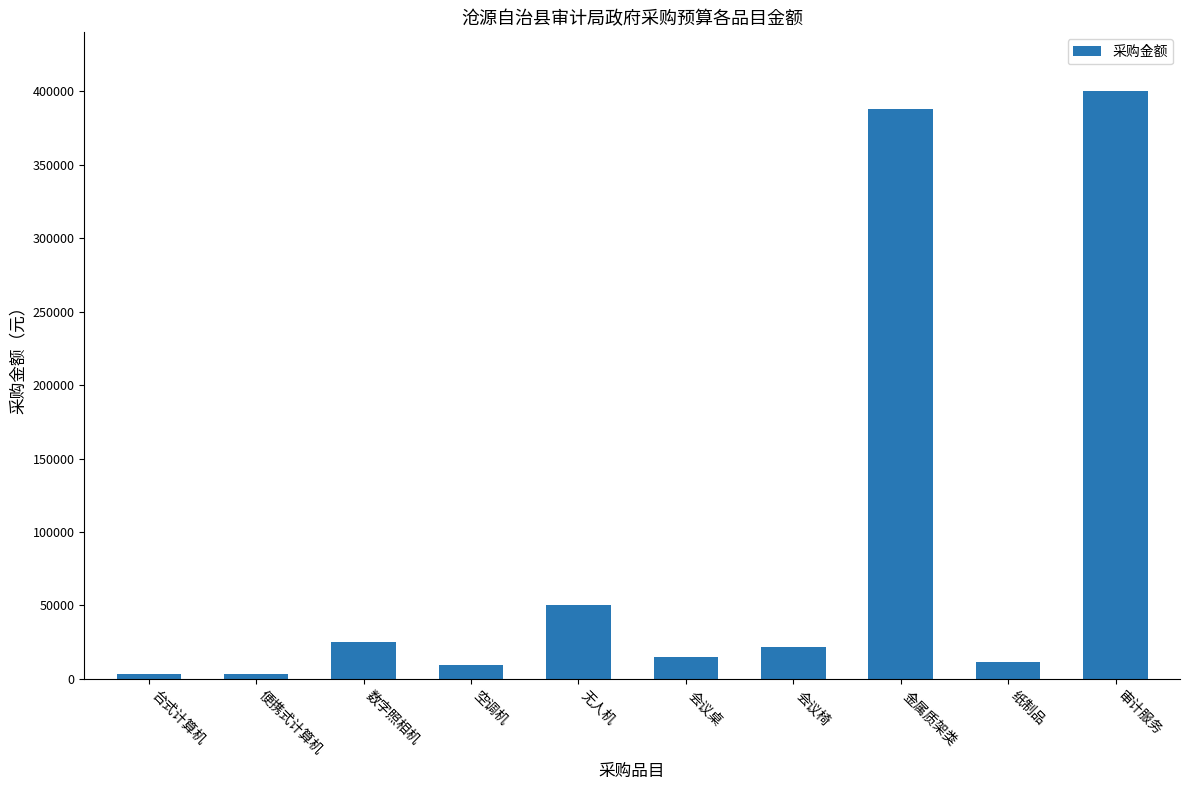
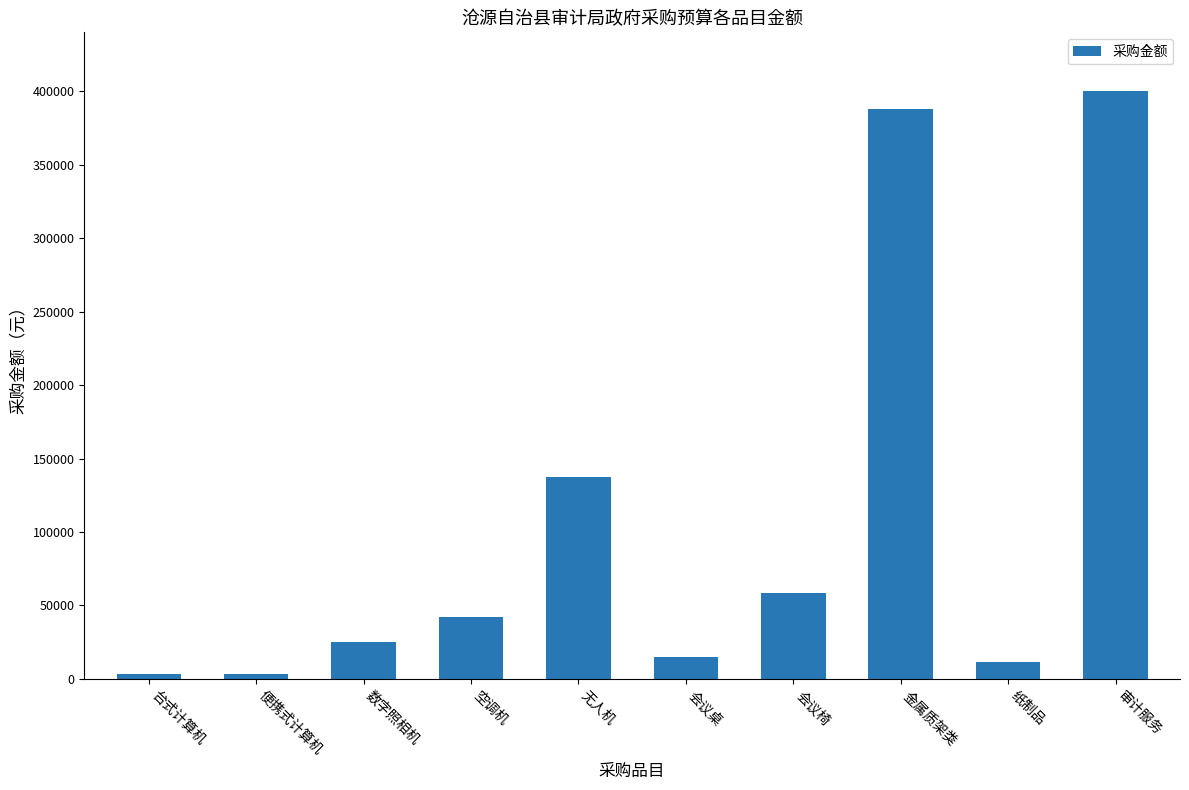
空调机: 10000 -> 42000
无人机: 50000 -> 137000
会议椅: 22000 -> 58000
